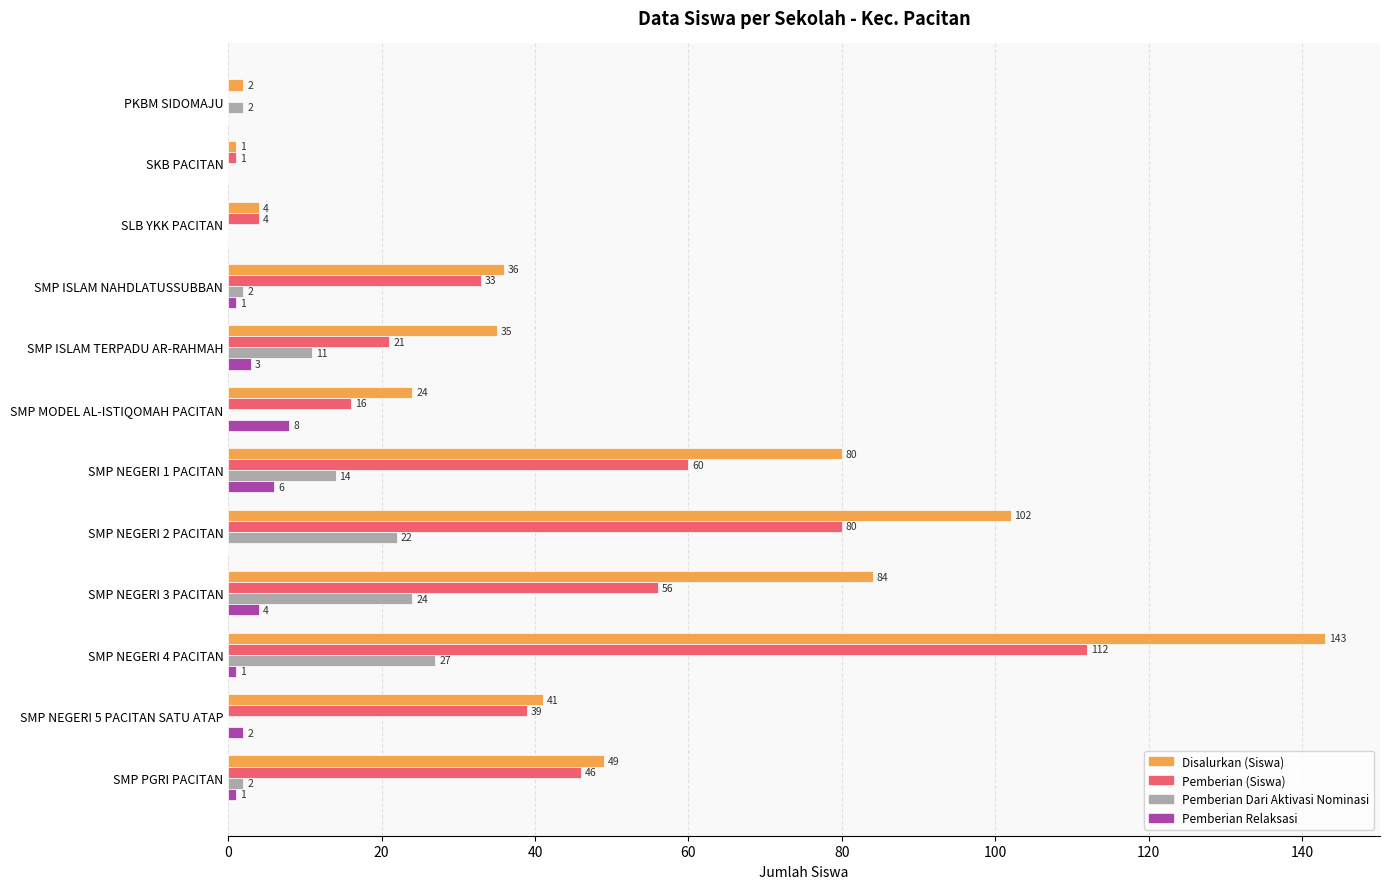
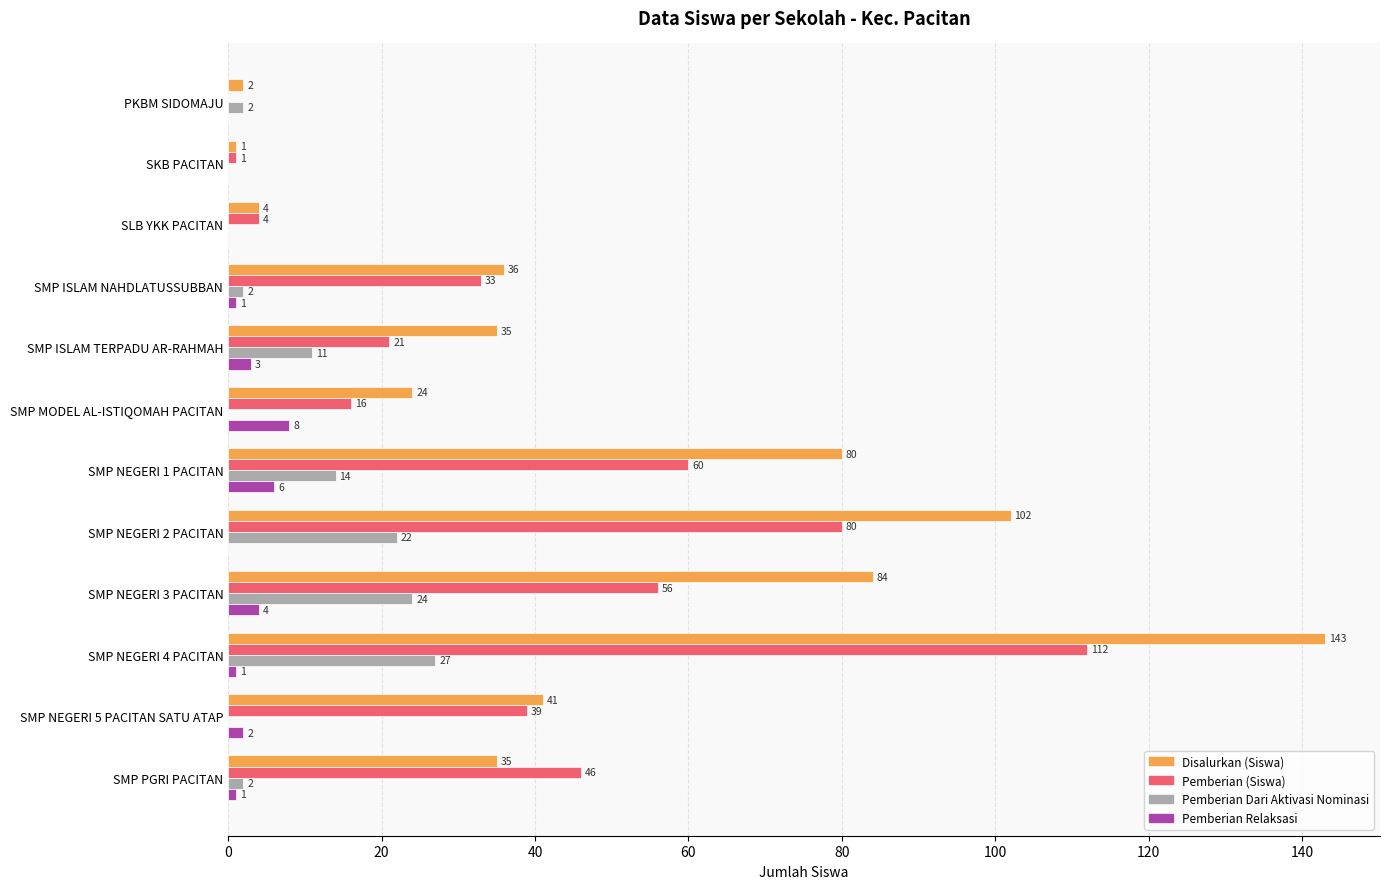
Disalurkan (Siswa), SMP PGRI PACITAN: 49 -> 35
